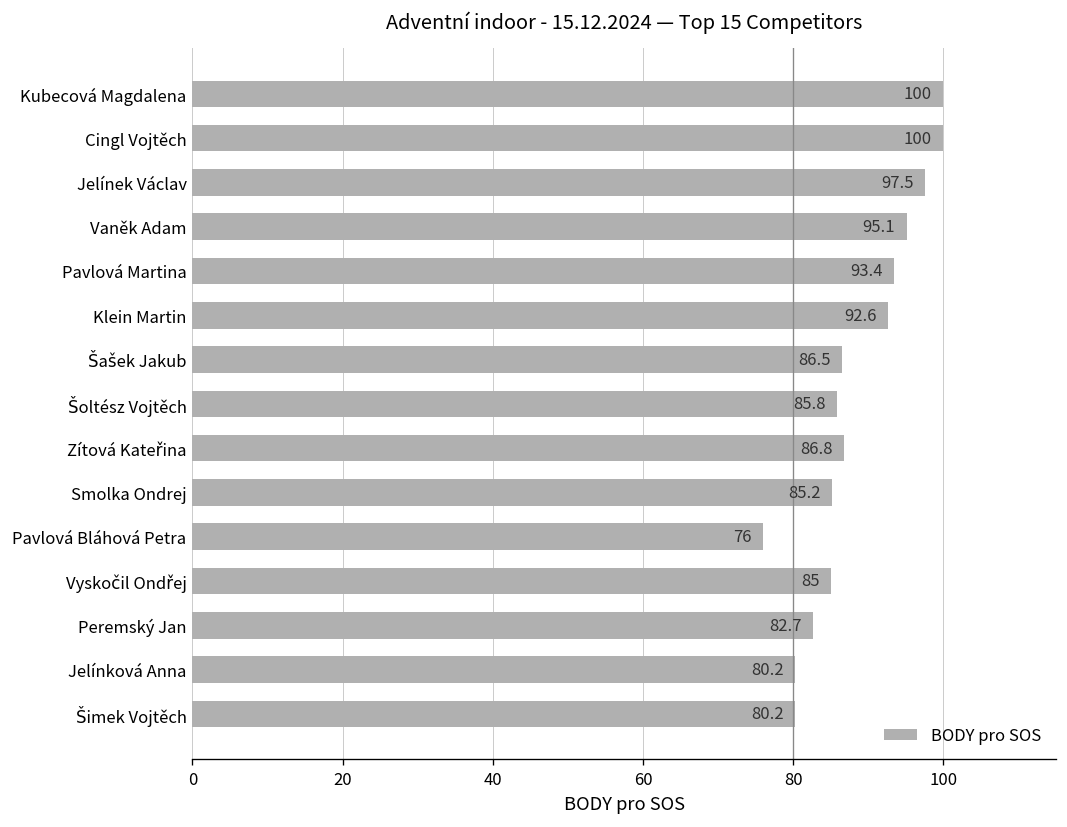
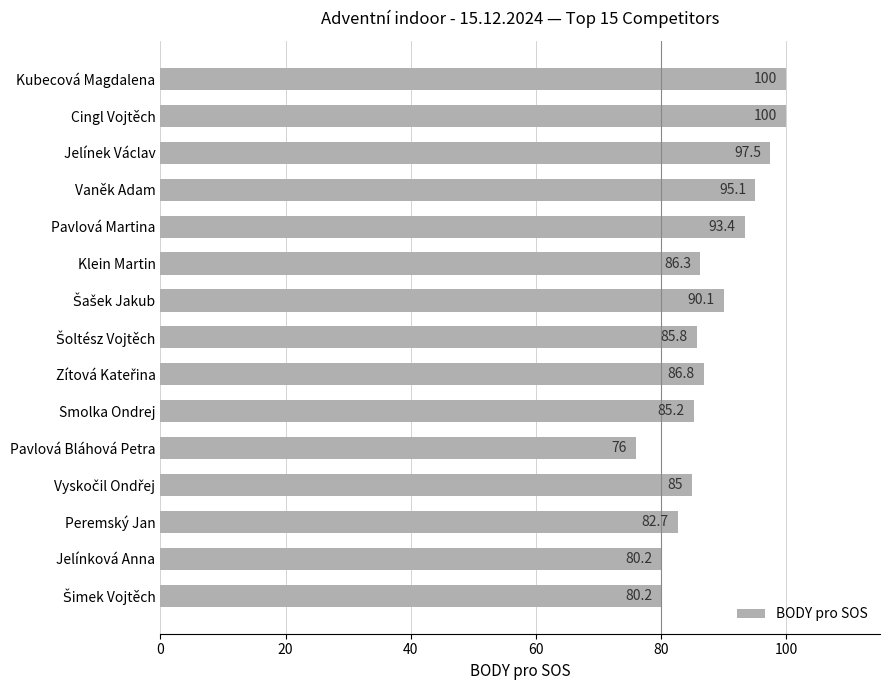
Klein Martin: 92.6 -> 86.3
Šašek Jakub: 86.5 -> 90.1
